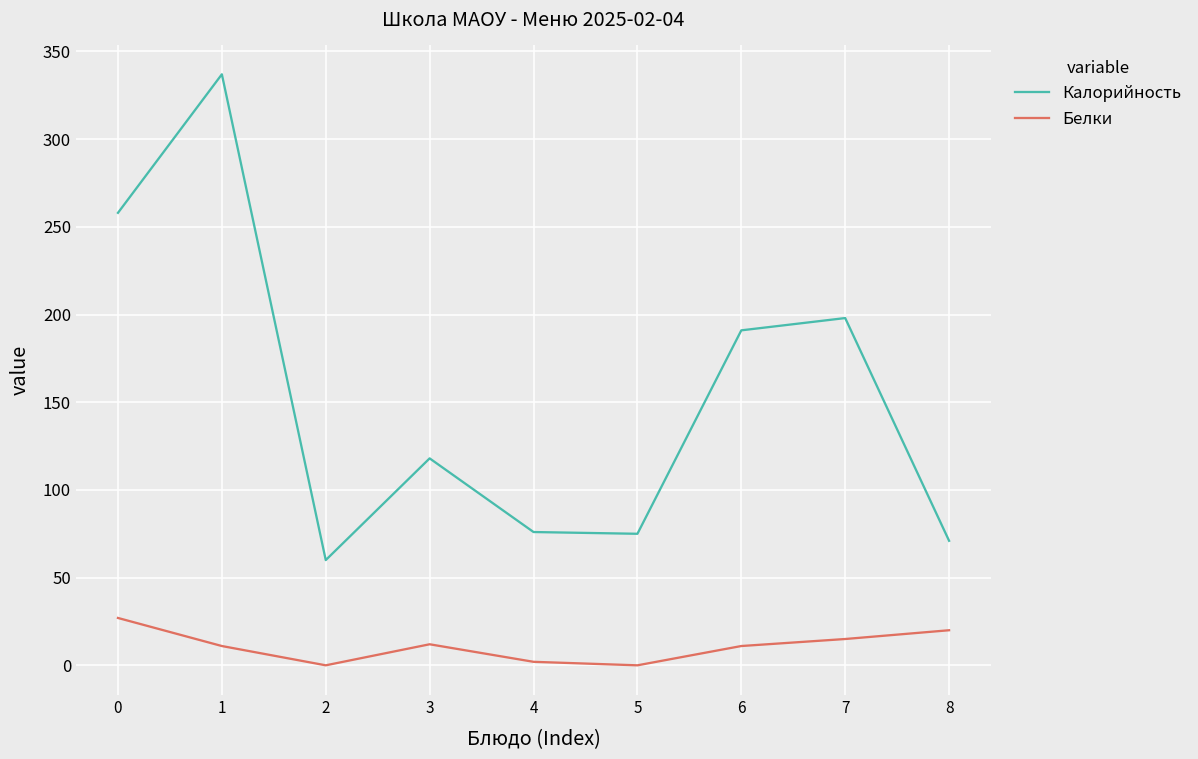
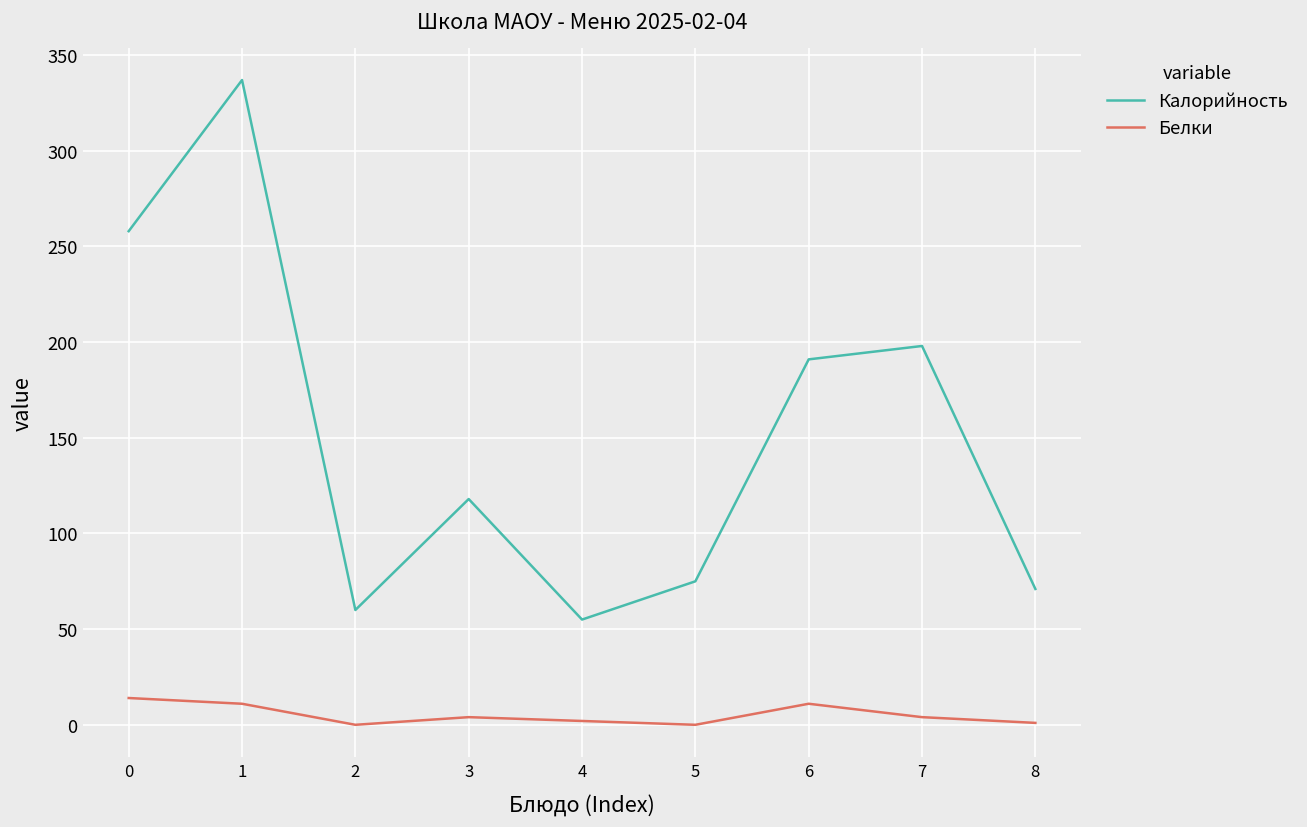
Белки, 0: 27 -> 14
Белки, 3: 12 -> 4
Калорийность, 4: 76 -> 55
Белки, 7: 15 -> 4
Белки, 8: 20 -> 1
